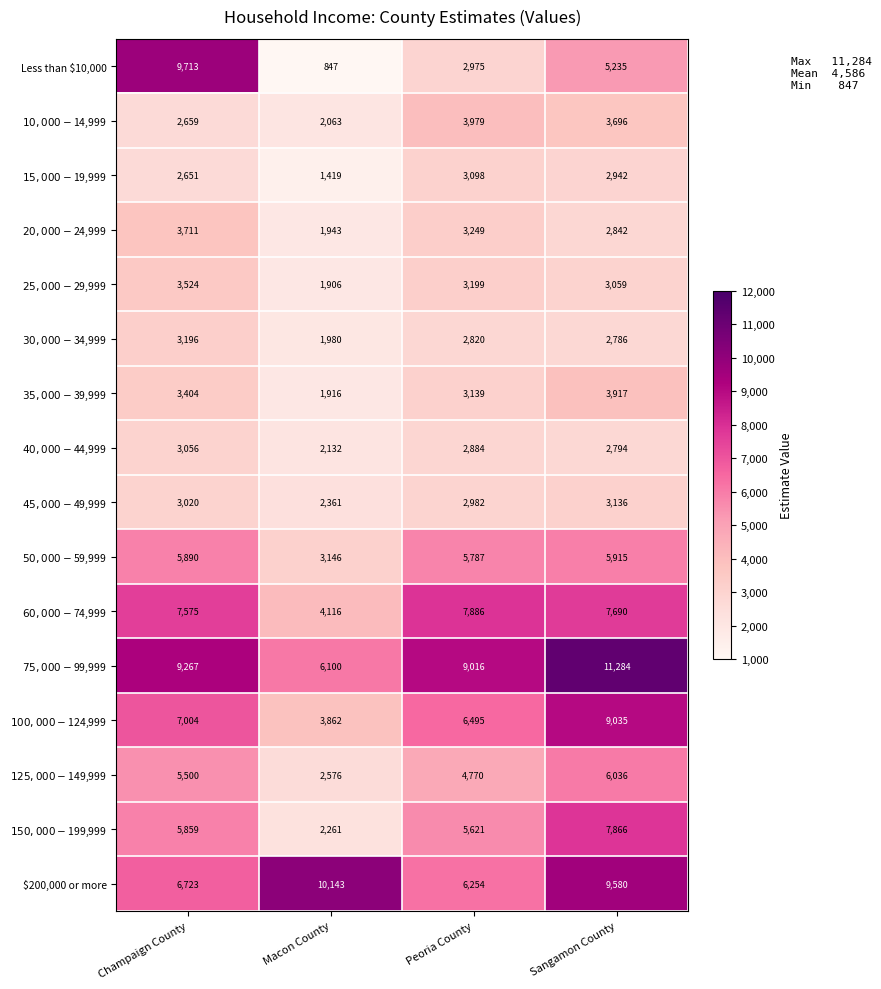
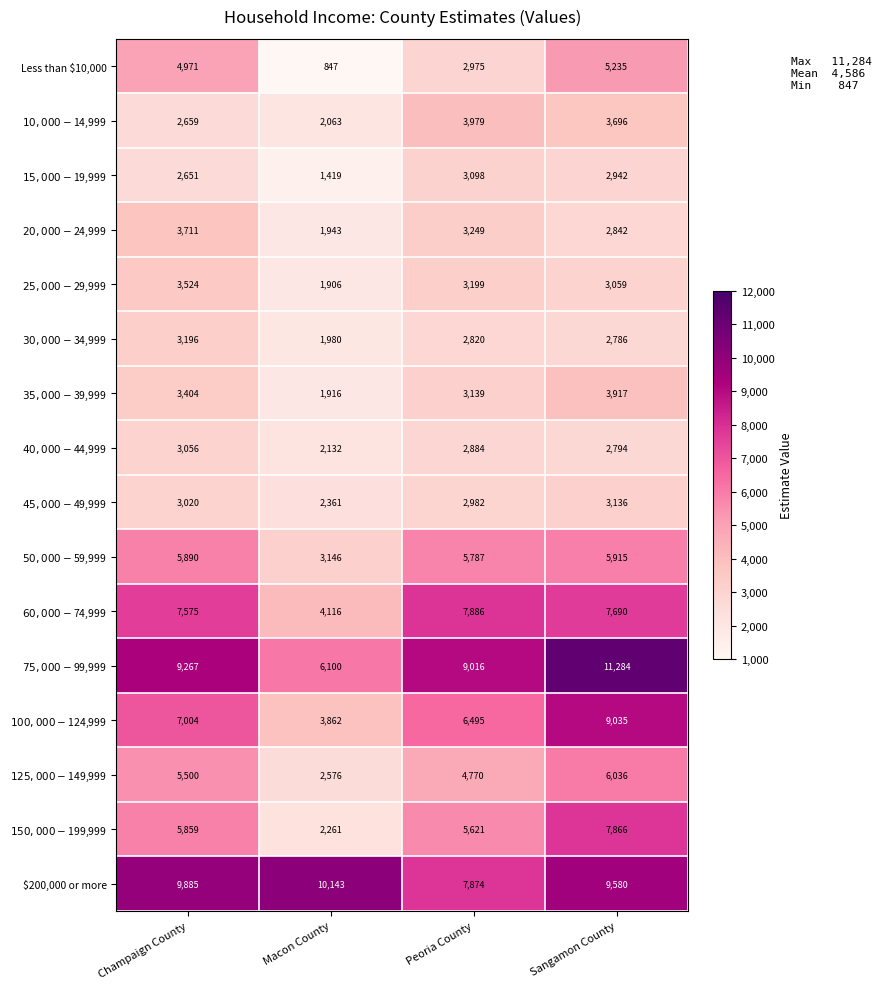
Less than $10,000, Champaign County: 9,713 -> 4,971
$200,000 or more, Champaign County: 6,723 -> 9,885
$200,000 or more, Peoria County: 6,254 -> 7,874
